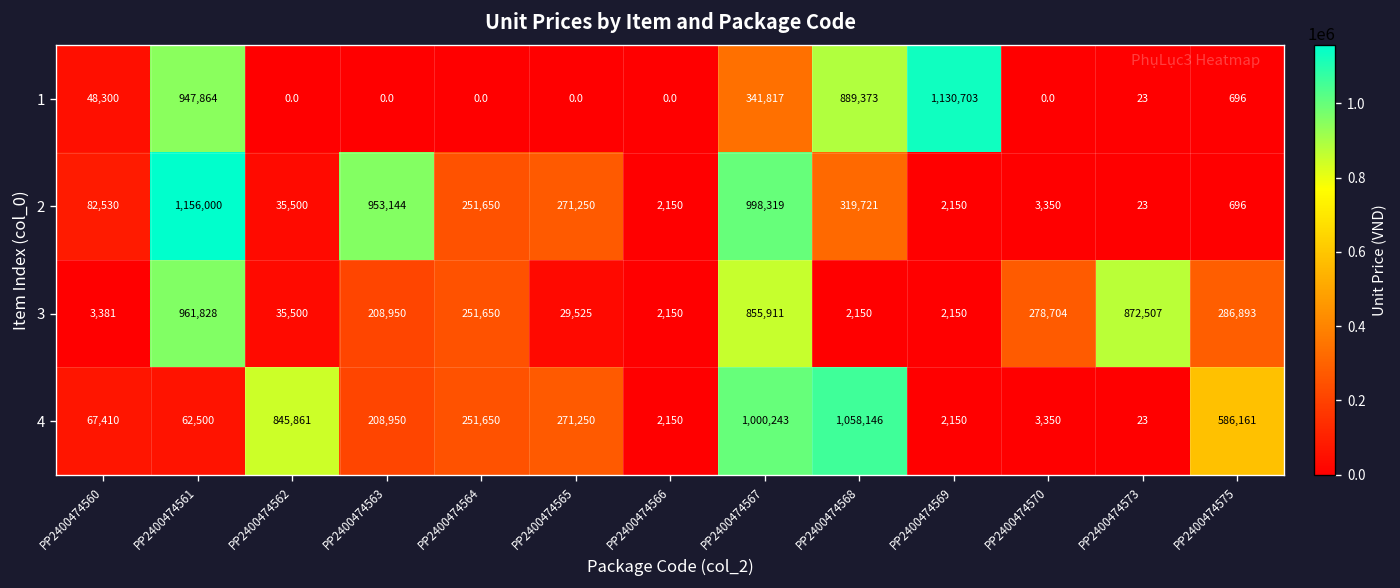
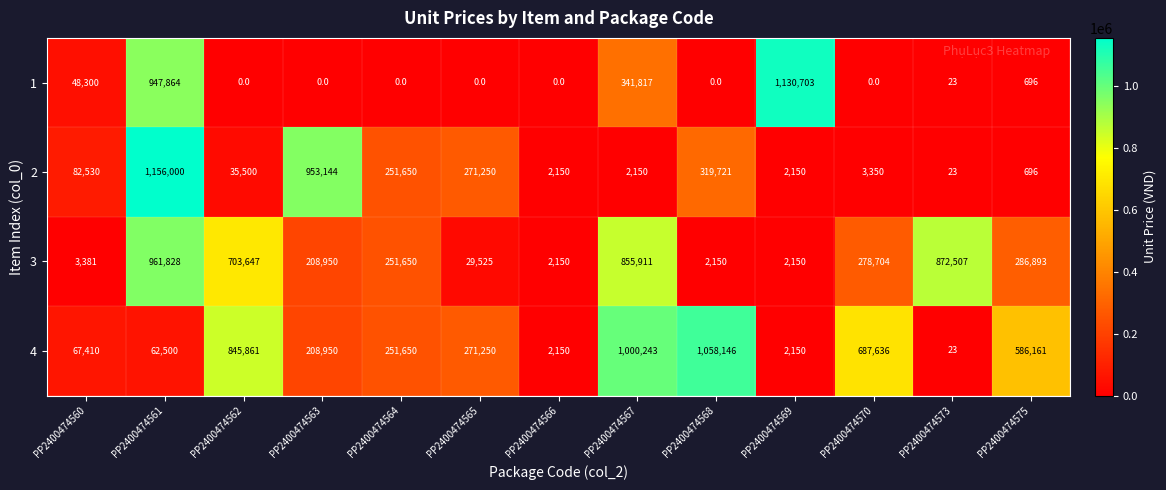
1, PP2400474568: 889,373 -> 0.0
2, PP2400474567: 998,319 -> 2,150
3, PP2400474562: 35,500 -> 703,647
4, PP2400474570: 3,350 -> 687,636
